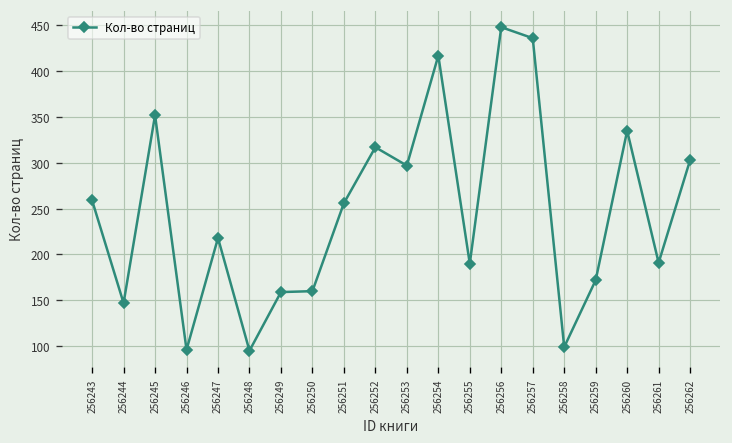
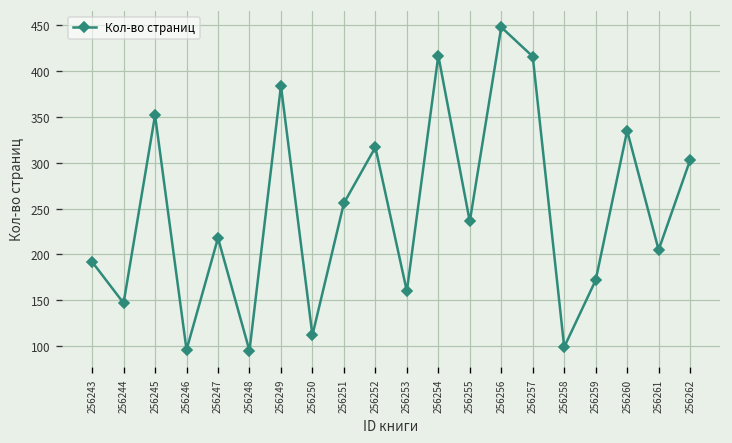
256243: 260 -> 190
256249: 160 -> 380
256250: 160 -> 110
256253: 300 -> 160
256255: 190 -> 240
256257: 440 -> 420
256261: 190 -> 210
